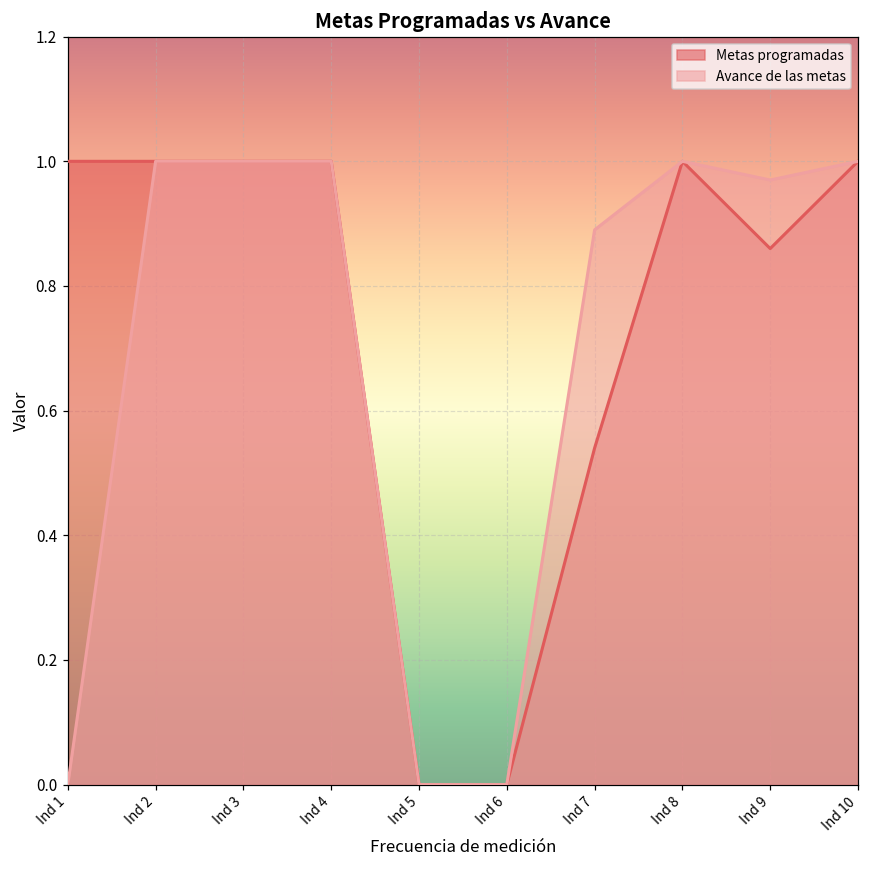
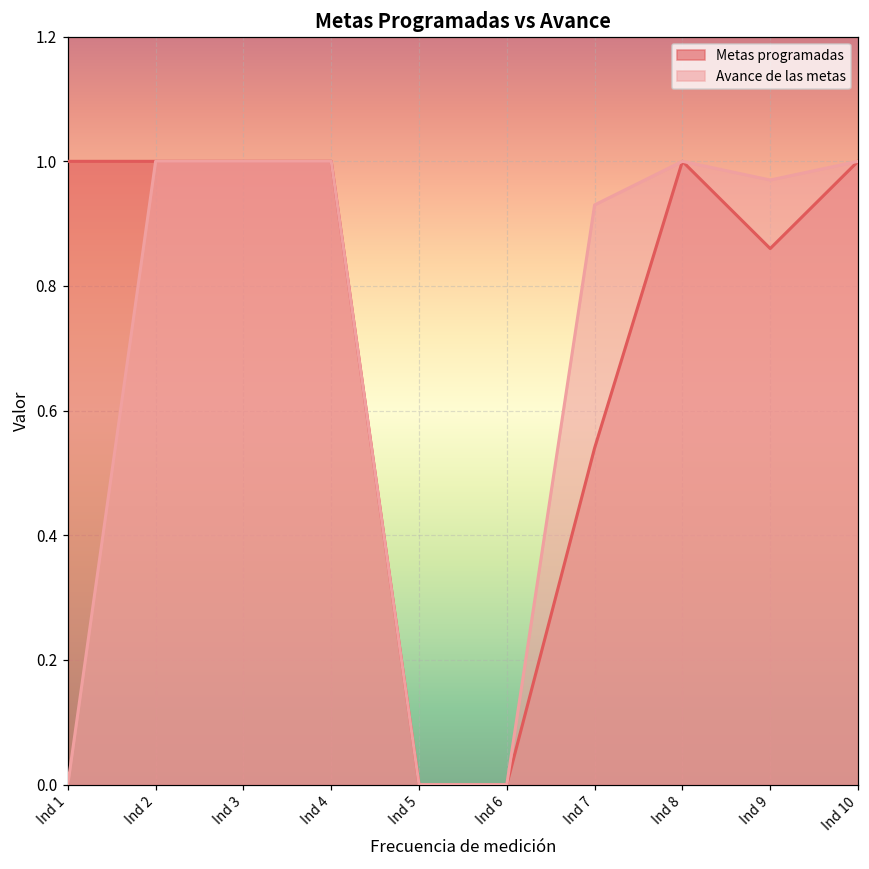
Avance de las metas, Ind 7: 0.89 -> 0.93
